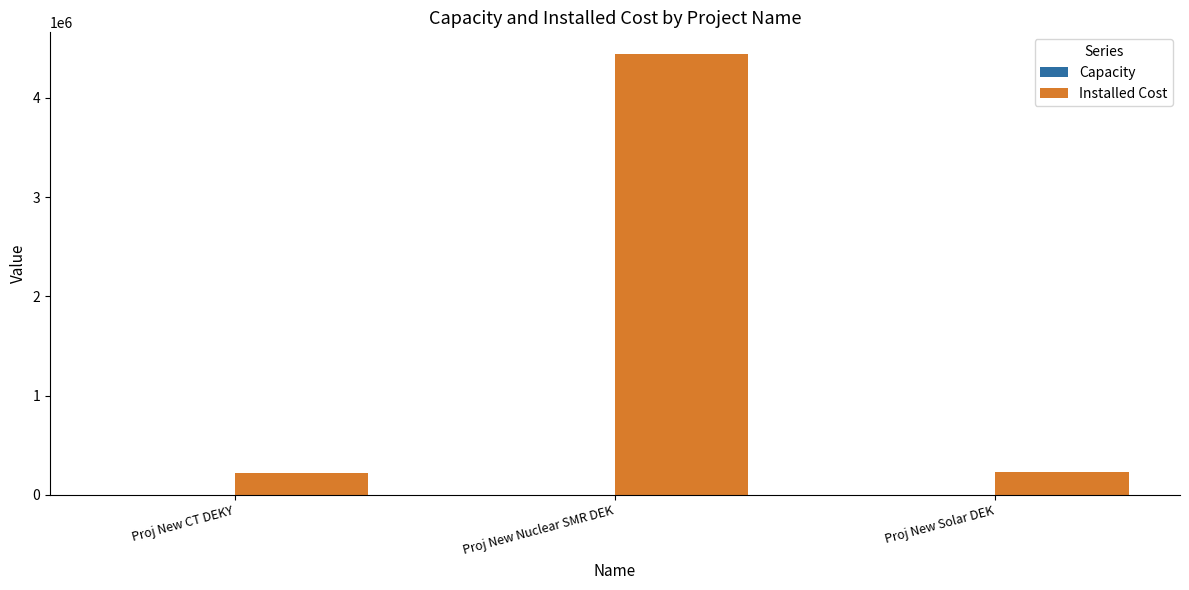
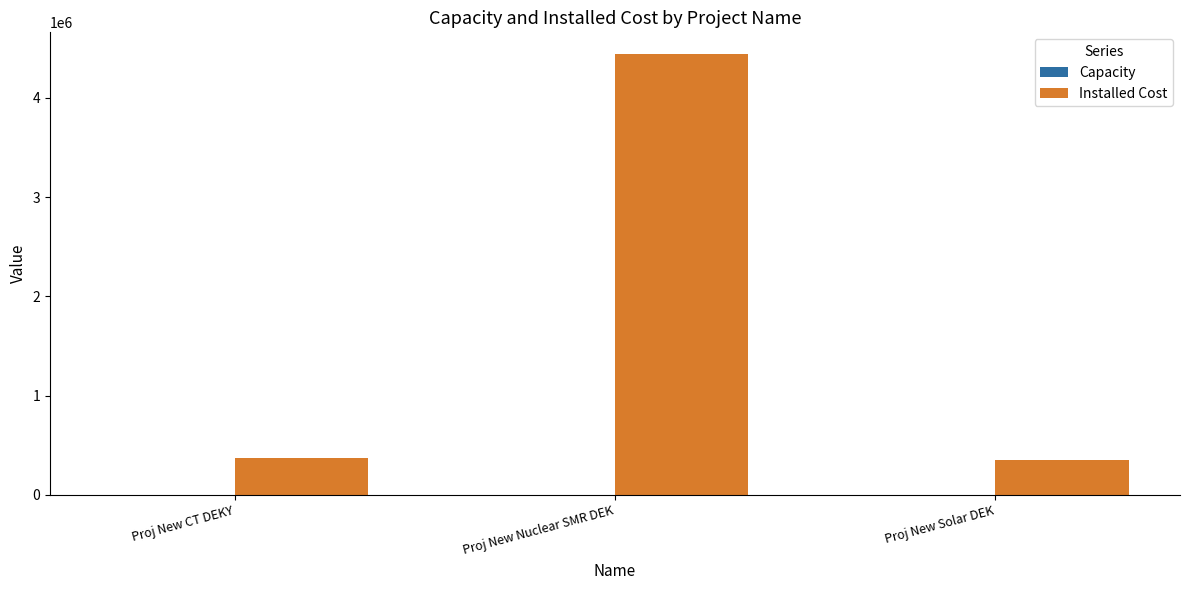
Installed Cost, Proj New CT DEKY: 200000 -> 400000
Installed Cost, Proj New Solar DEK: 200000 -> 400000
